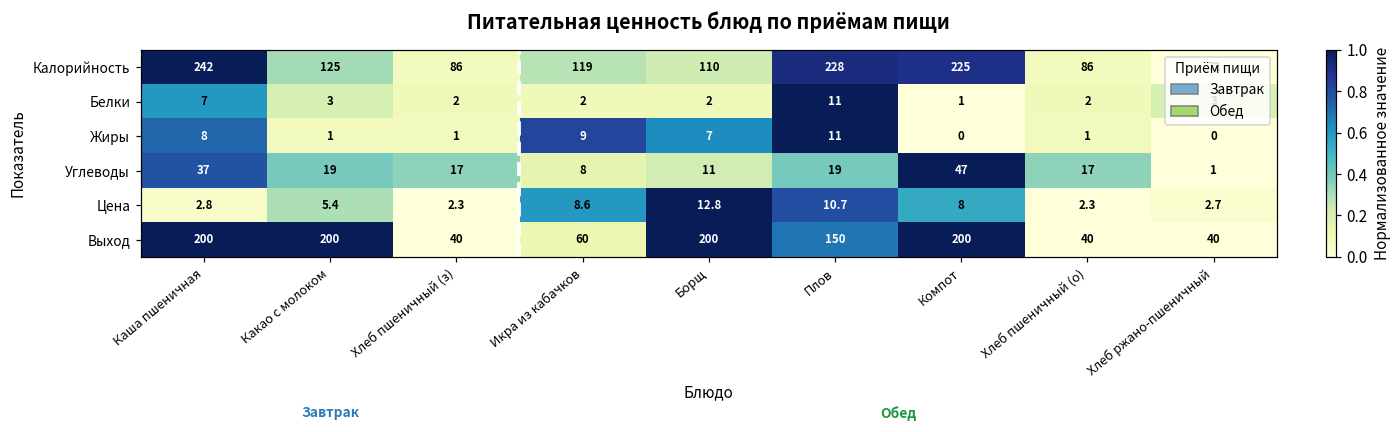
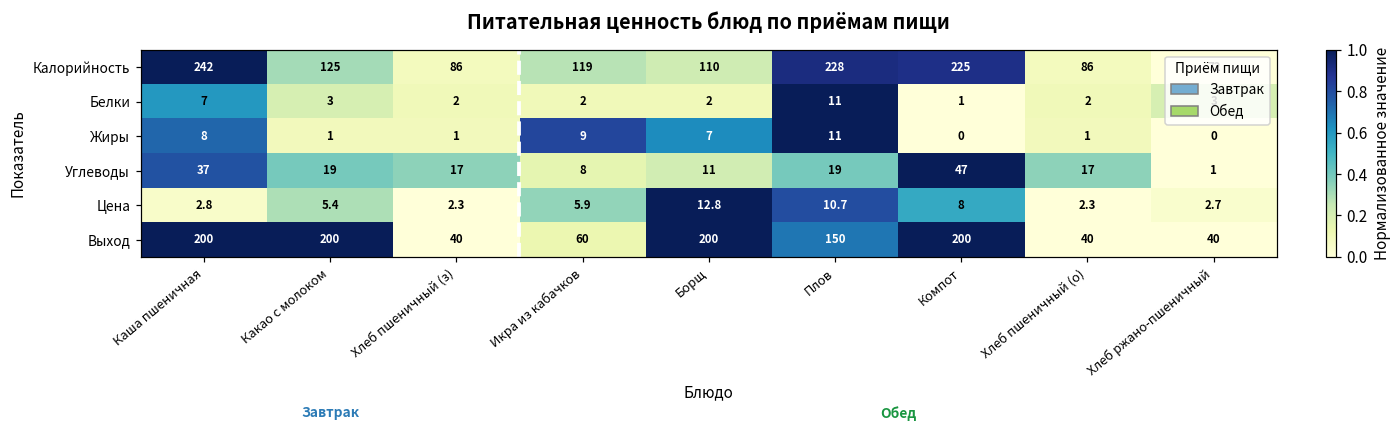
Цена, Икра из кабачков: 8.6 -> 5.9
